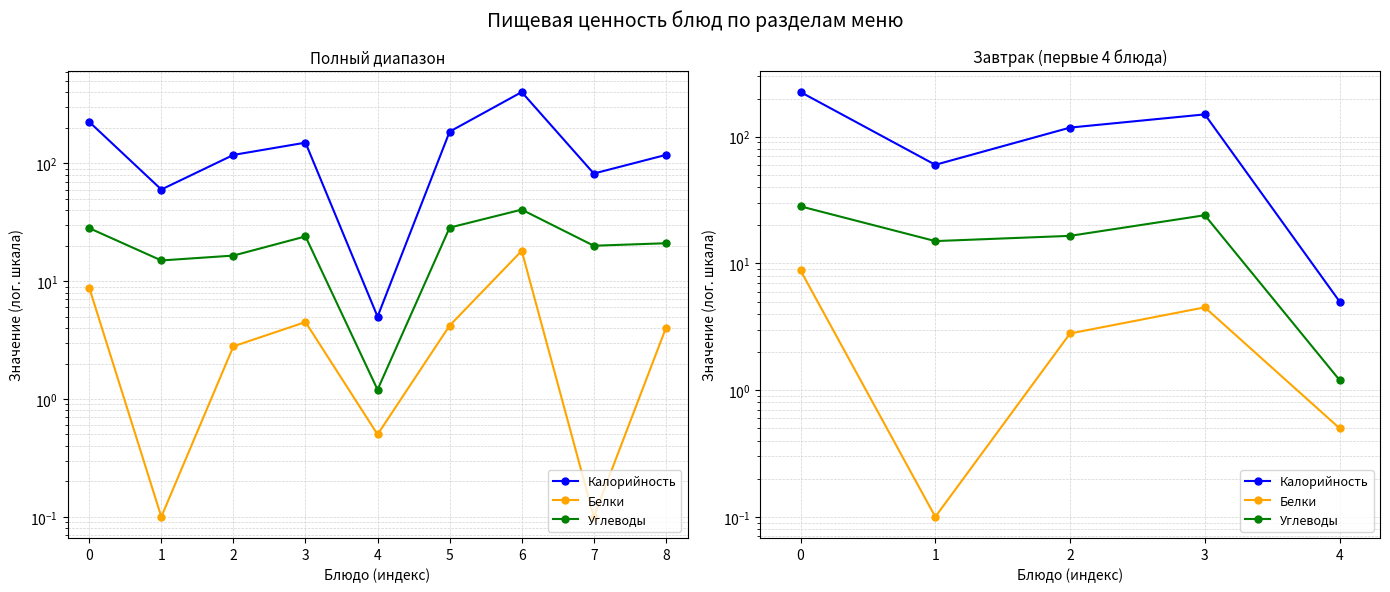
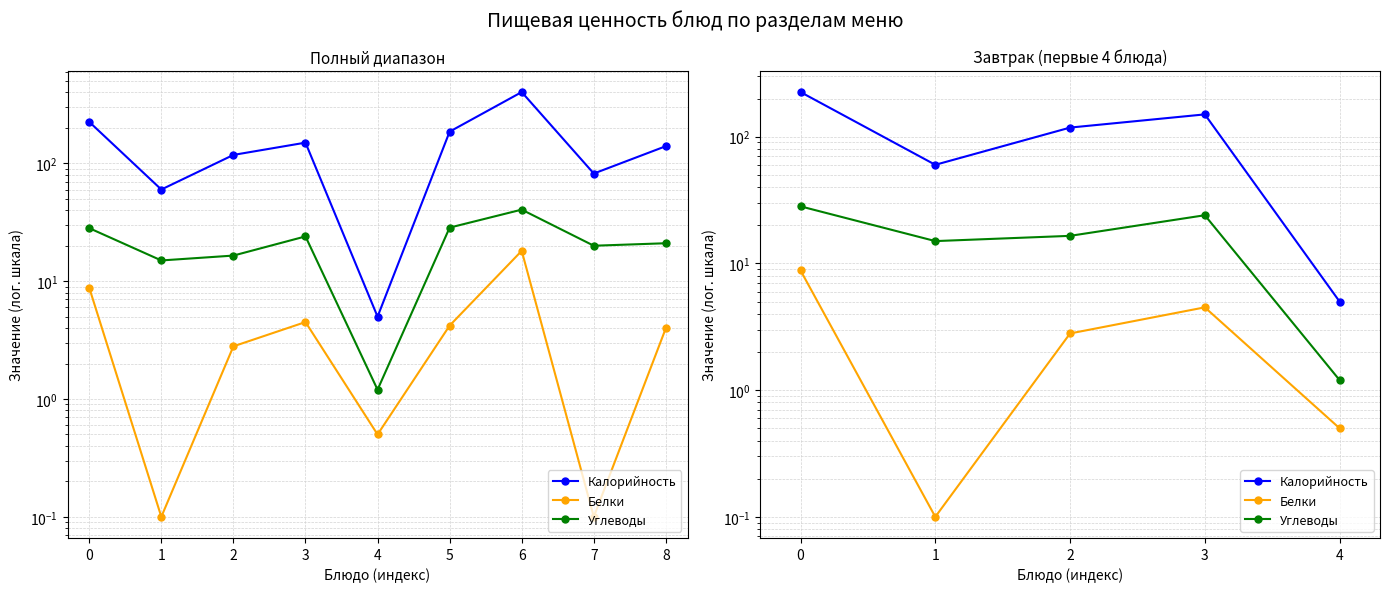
Полный диапазон, Калорийность, 8: 120 -> 140
